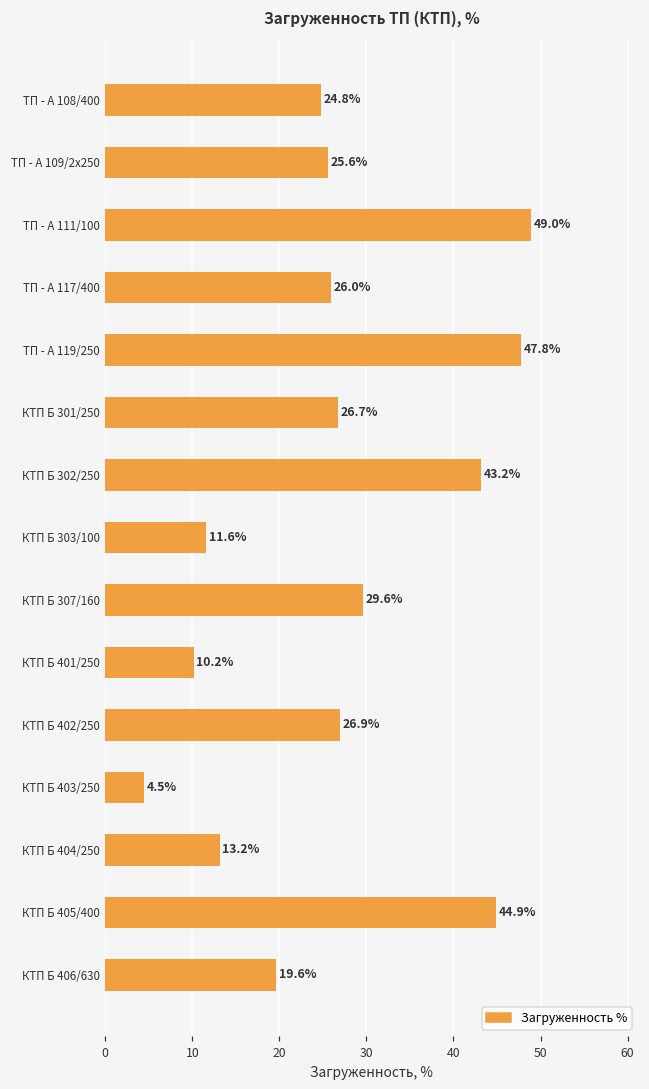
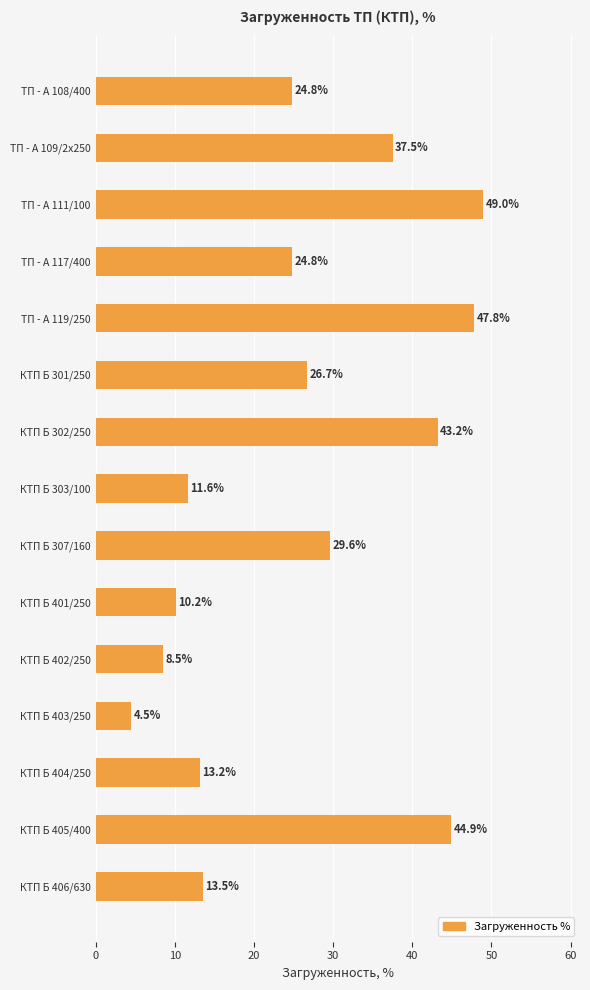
ТП - А 109/2х250: 25.6% -> 37.5%
ТП - А 117/400: 26.0% -> 24.8%
КТП Б 402/250: 26.9% -> 8.5%
КТП Б 406/630: 19.6% -> 13.5%
